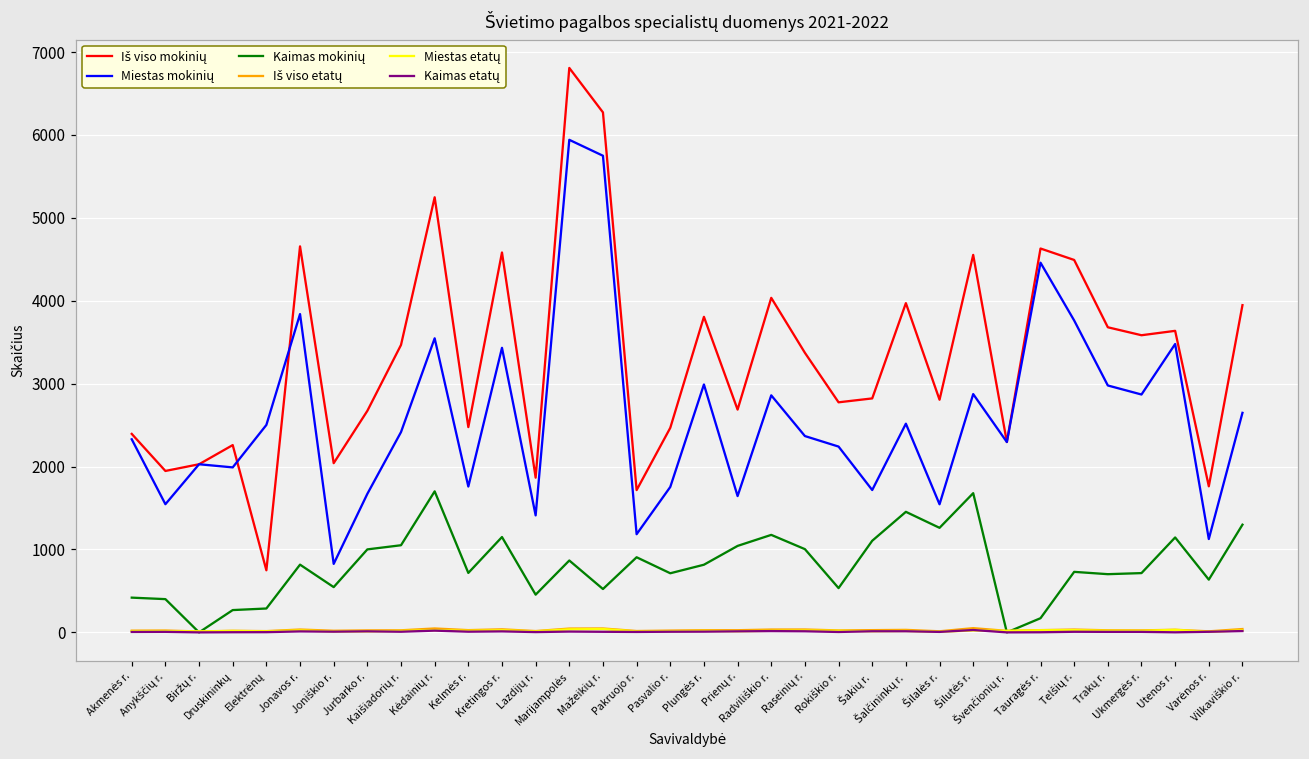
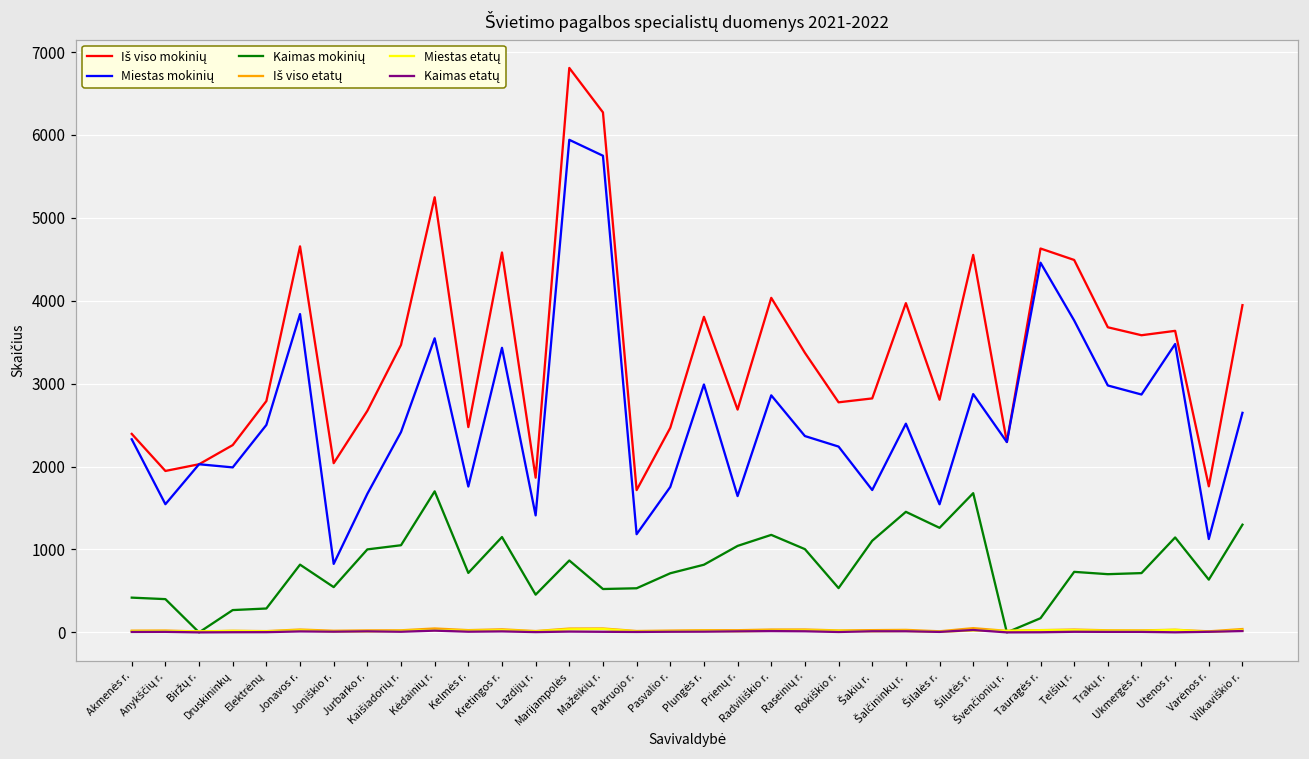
Iš viso mokinių, Elektrėnų: 700 -> 2800
Kaimas mokinių, Pakruojo r.: 900 -> 500
